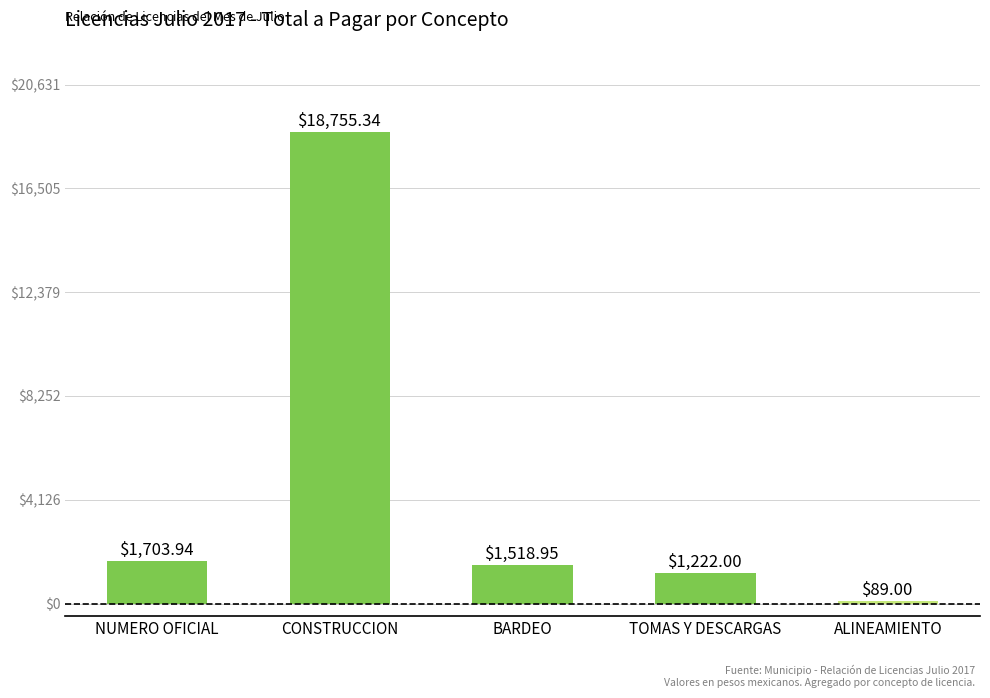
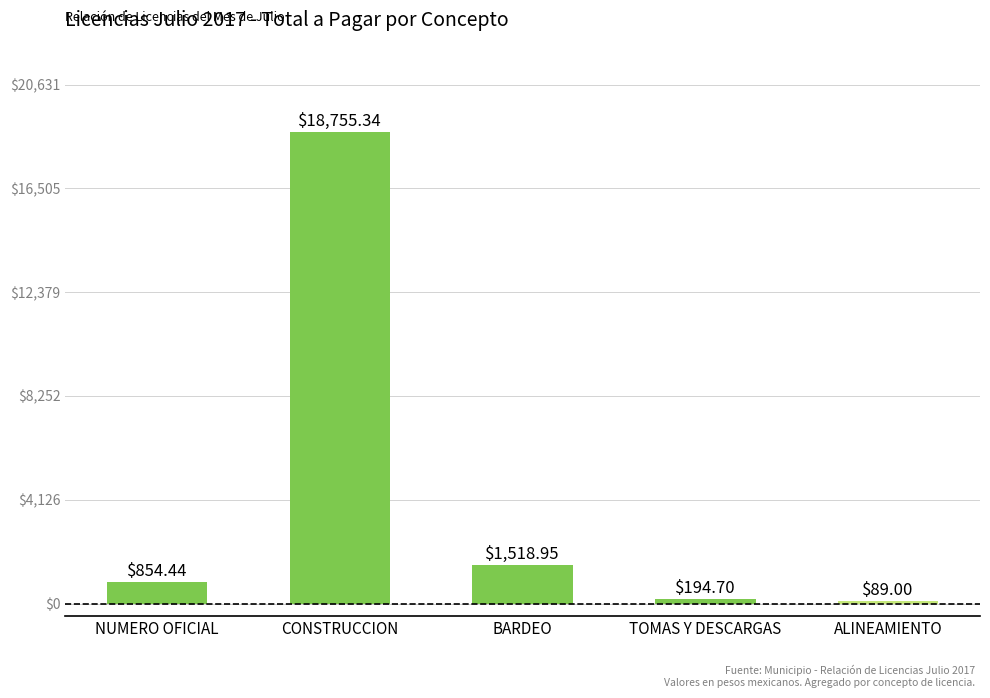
NUMERO OFICIAL: $1,703.94 -> $854.44
TOMAS Y DESCARGAS: $1,222.00 -> $194.70
